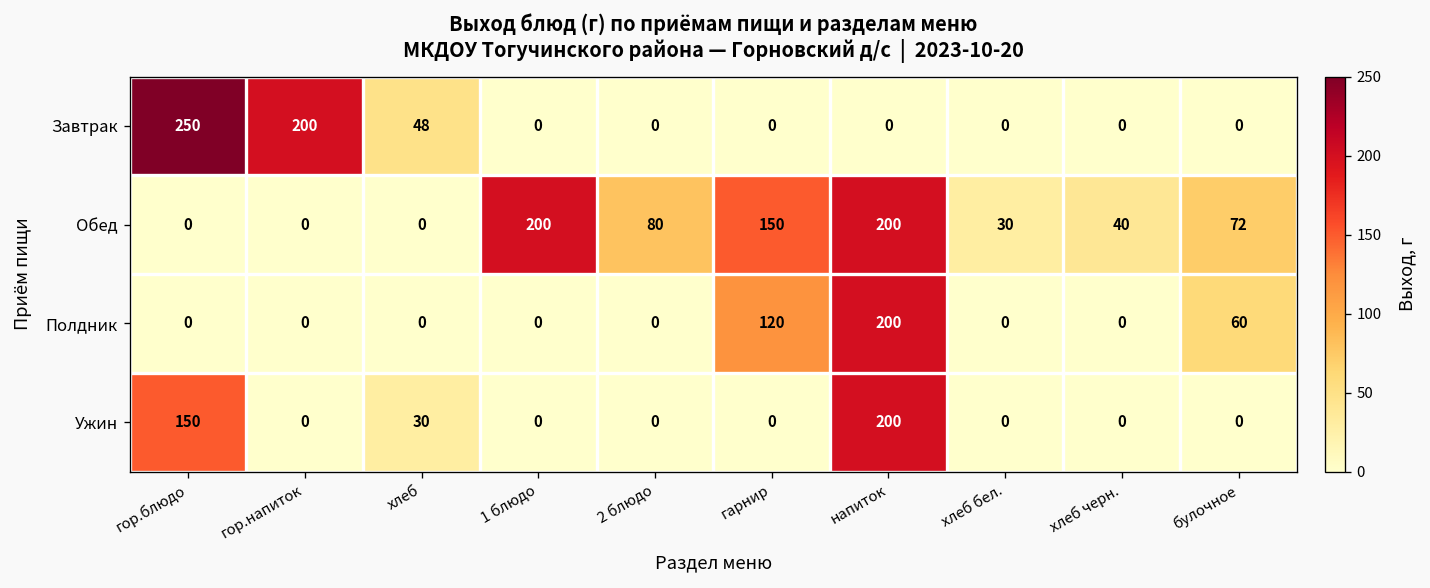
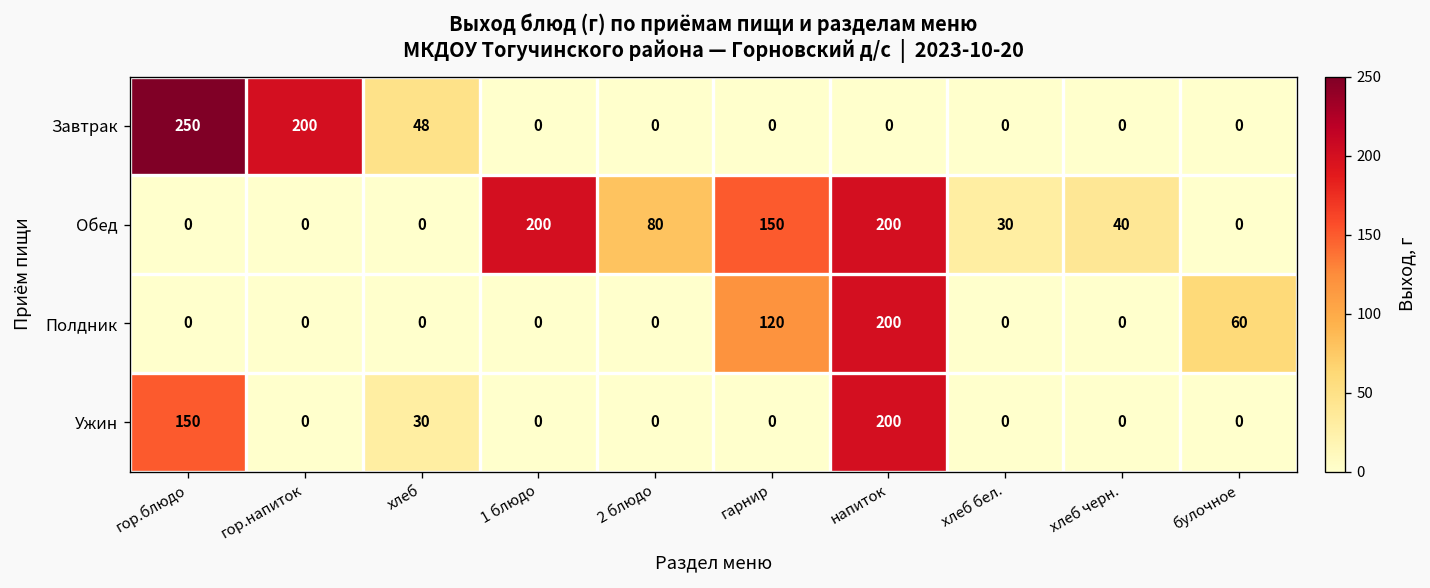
Обед, булочное: 72 -> 0
